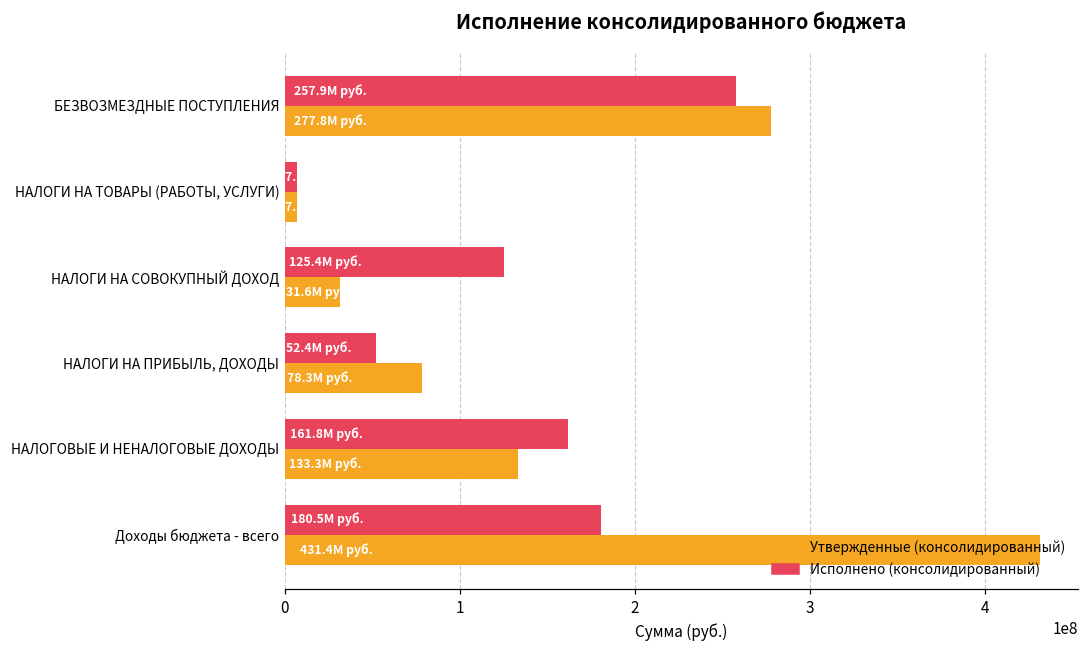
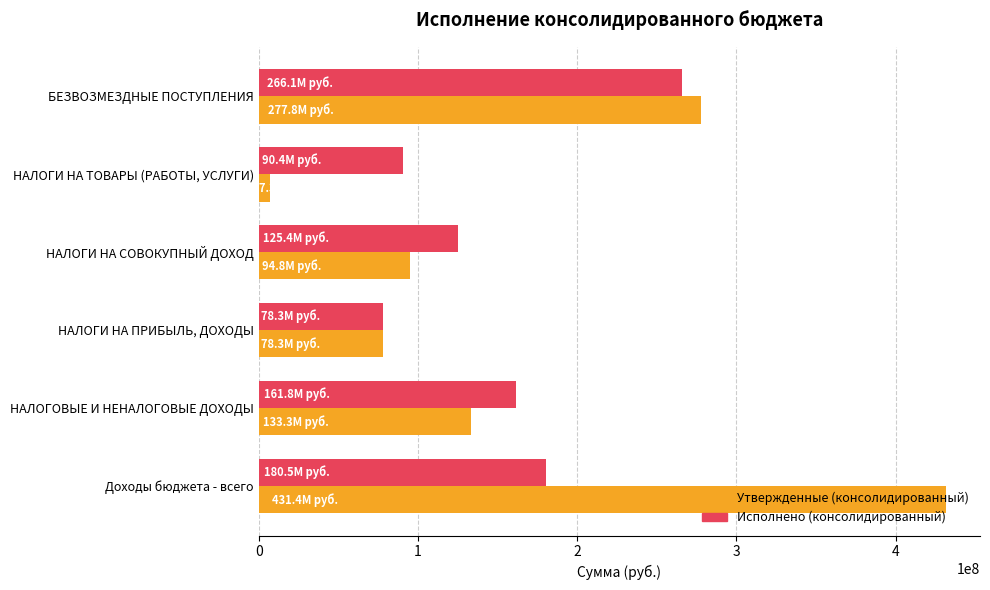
Исполнено (консолидированный), БЕЗВОЗМЕЗДНЫЕ ПОСТУПЛЕНИЯ: 257.9M -> 266.1M
Исполнено (консолидированный), НАЛОГИ НА ТОВАРЫ (РАБОТЫ, УСЛУГИ): 7000000 -> 90000000
Утвержденные (консолидированный), НАЛОГИ НА СОВОКУПНЫЙ ДОХОД: 31.6M -> 94.8M
Исполнено (консолидированный), НАЛОГИ НА ПРИБЫЛЬ, ДОХОДЫ: 52.4M -> 78.3M
